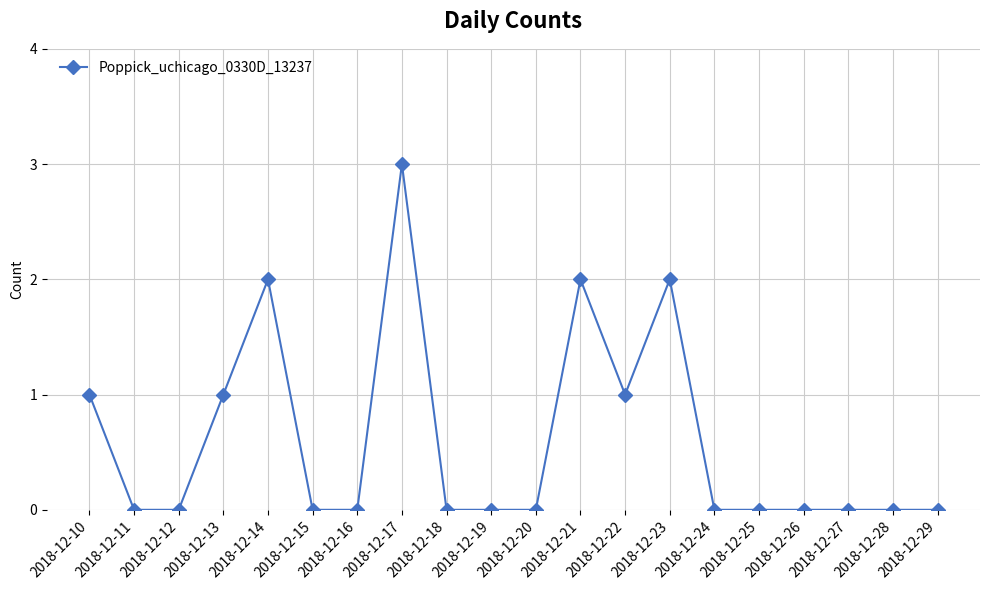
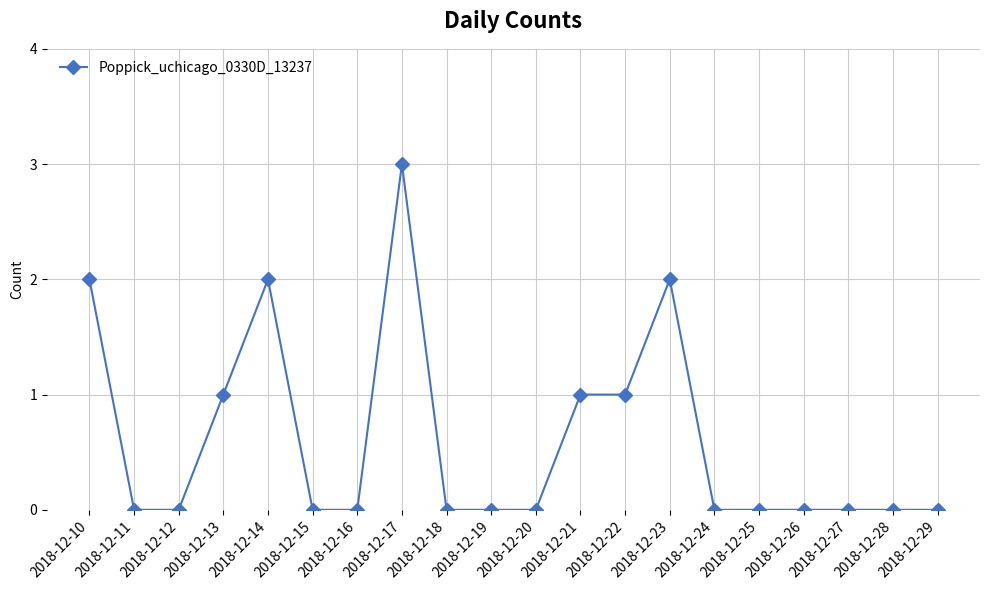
2018-12-10: 1 -> 2
2018-12-21: 2 -> 1
